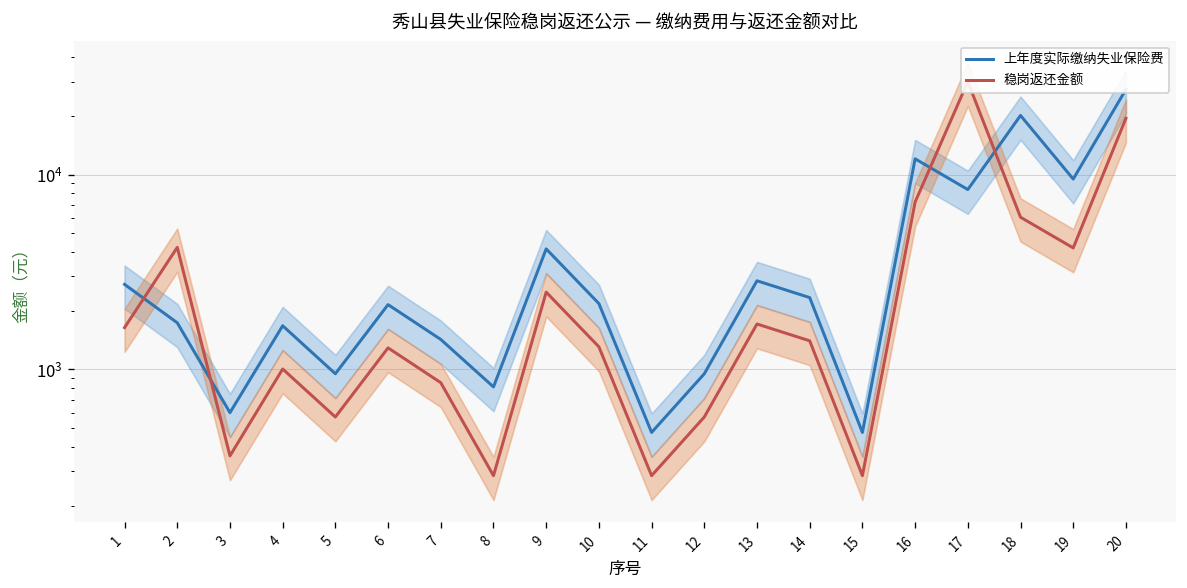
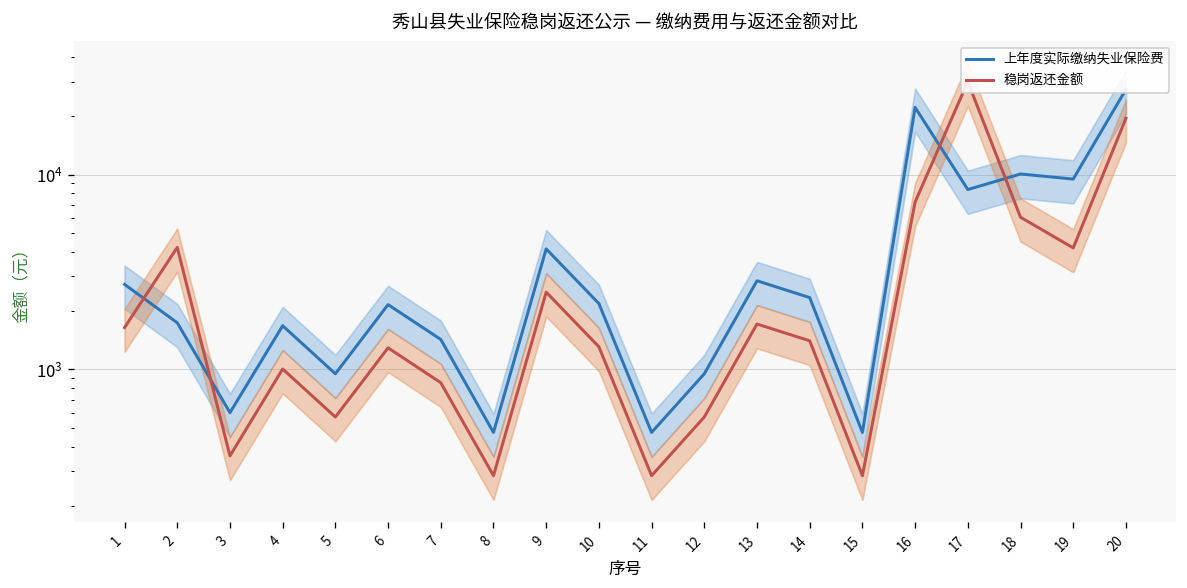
上年度实际缴纳失业保险费, 8: 800 -> 470
上年度实际缴纳失业保险费, 16: 12000 -> 22000
上年度实际缴纳失业保险费, 18: 20000 -> 10000
